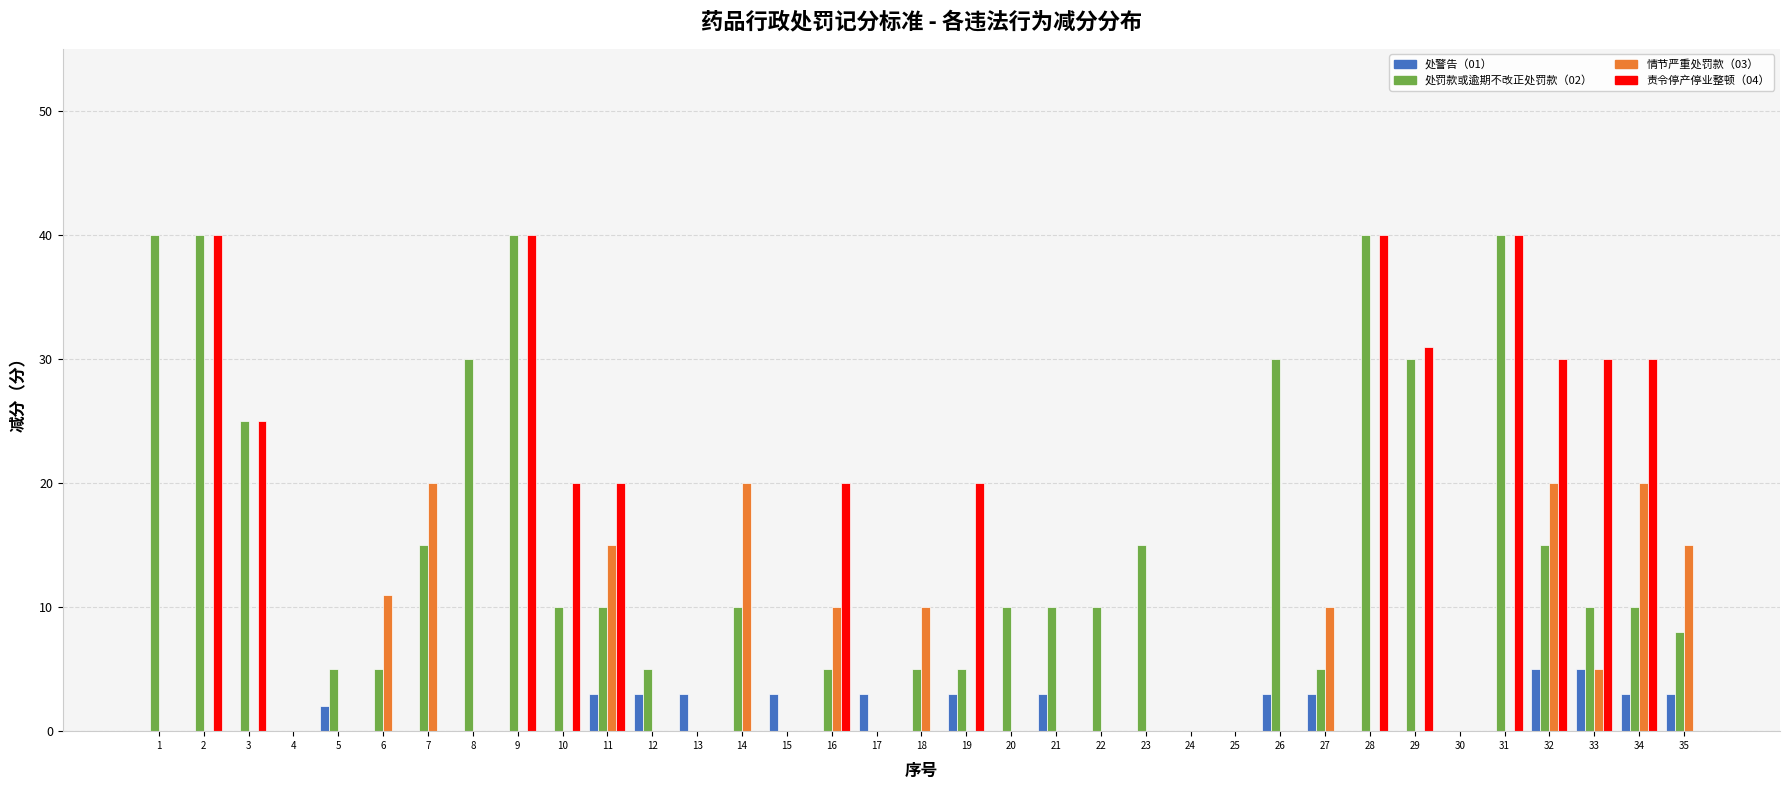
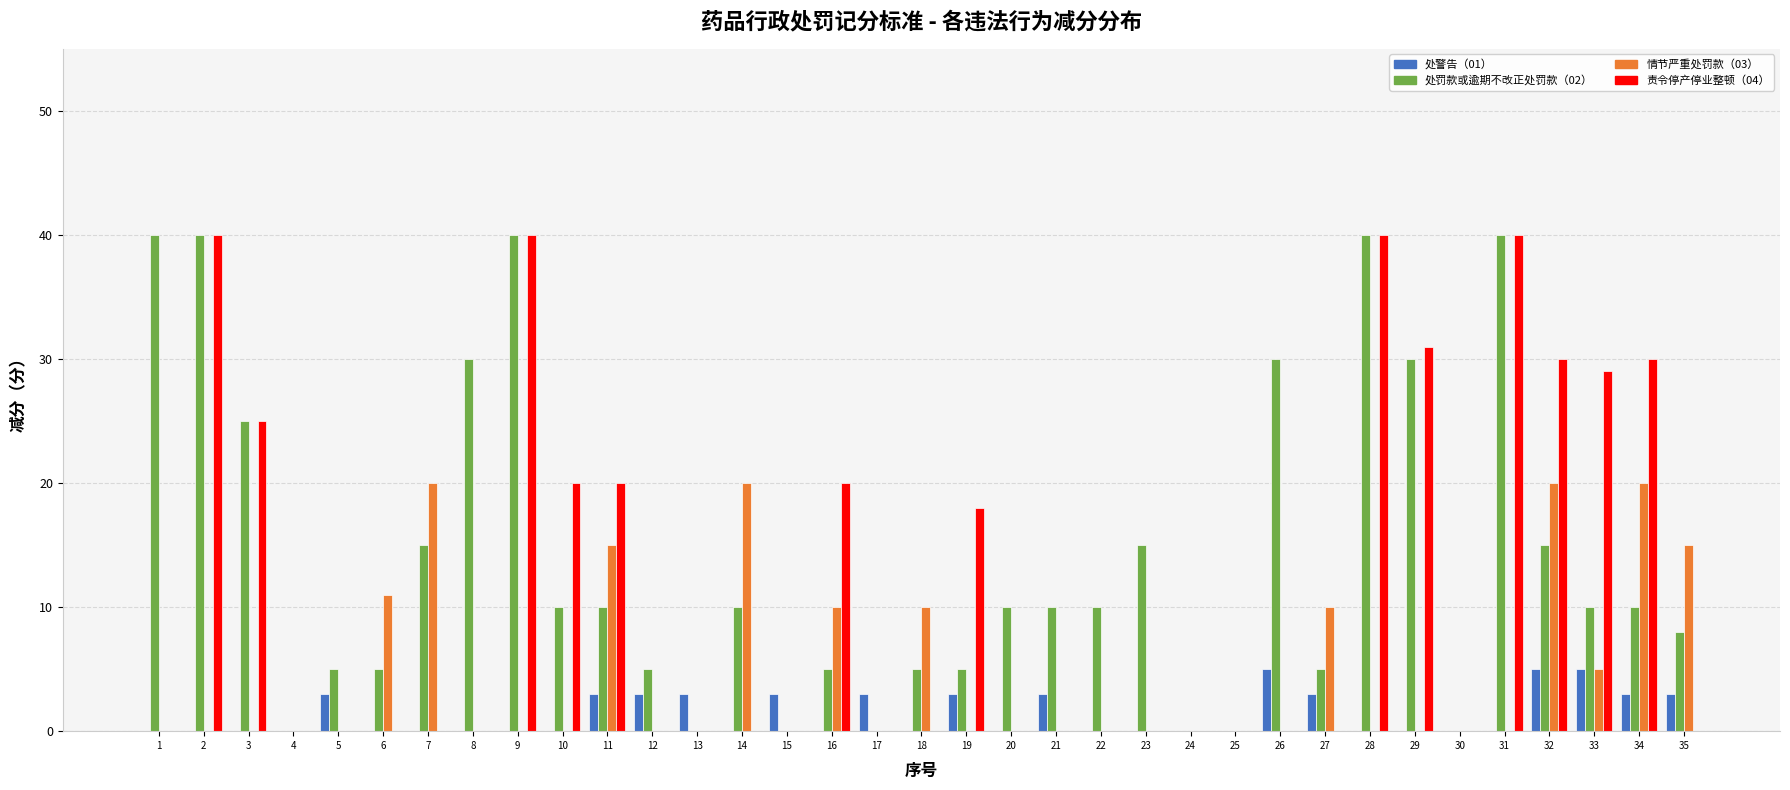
处警告（01）, 5: 2 -> 3
责令停产停业整顿（04）, 19: 20 -> 18
处警告（01）, 26: 3 -> 5
责令停产停业整顿（04）, 33: 30 -> 29
